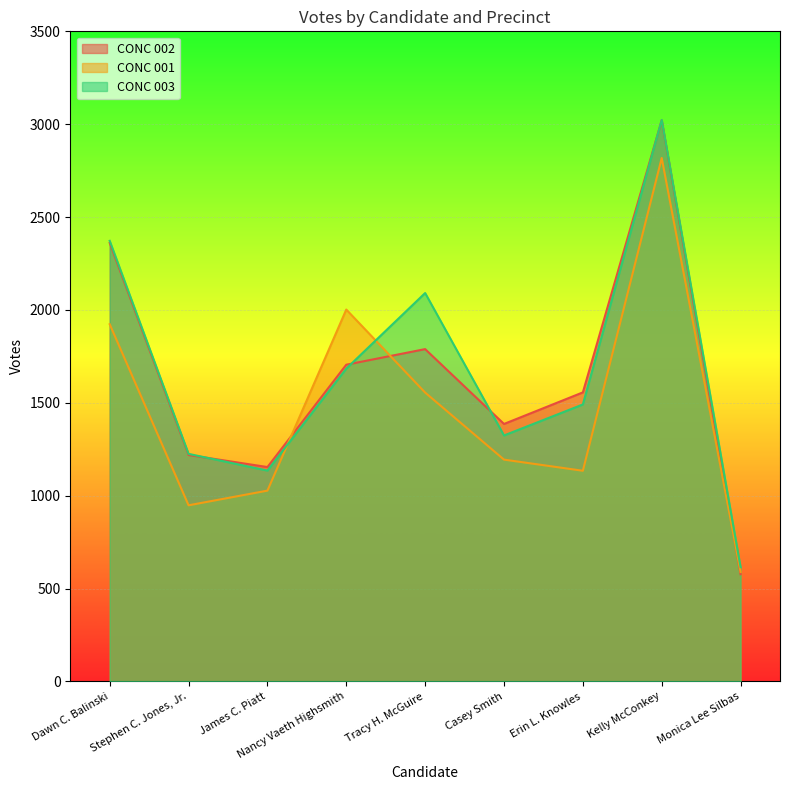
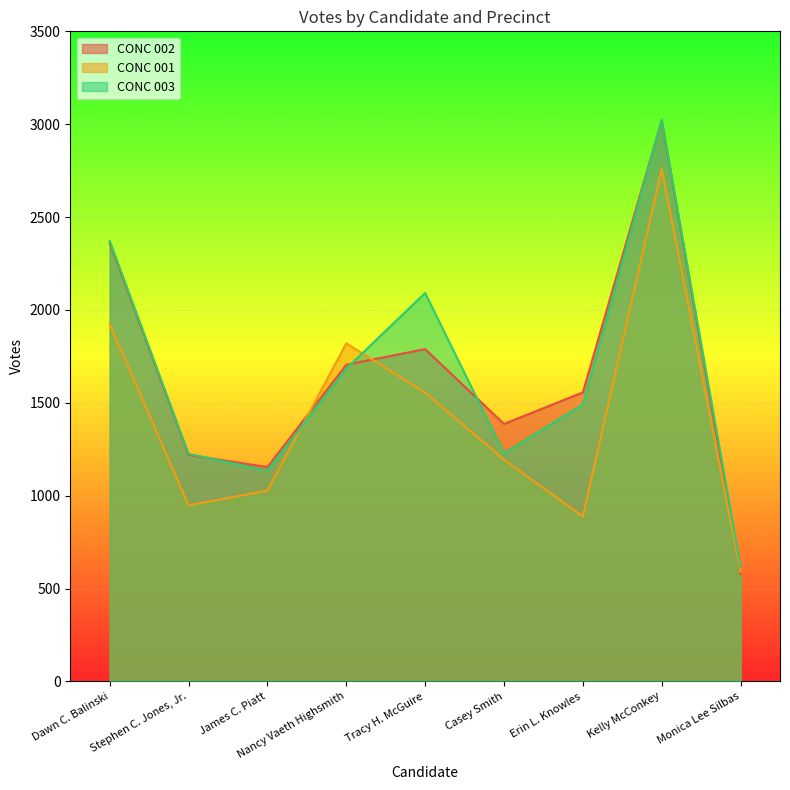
CONC 001, Nancy Vaeth Highsmith: 2000 -> 1820
CONC 003, Casey Smith: 1320 -> 1230
CONC 001, Erin L. Knowles: 1130 -> 890
CONC 001, Kelly McConkey: 2820 -> 2760
